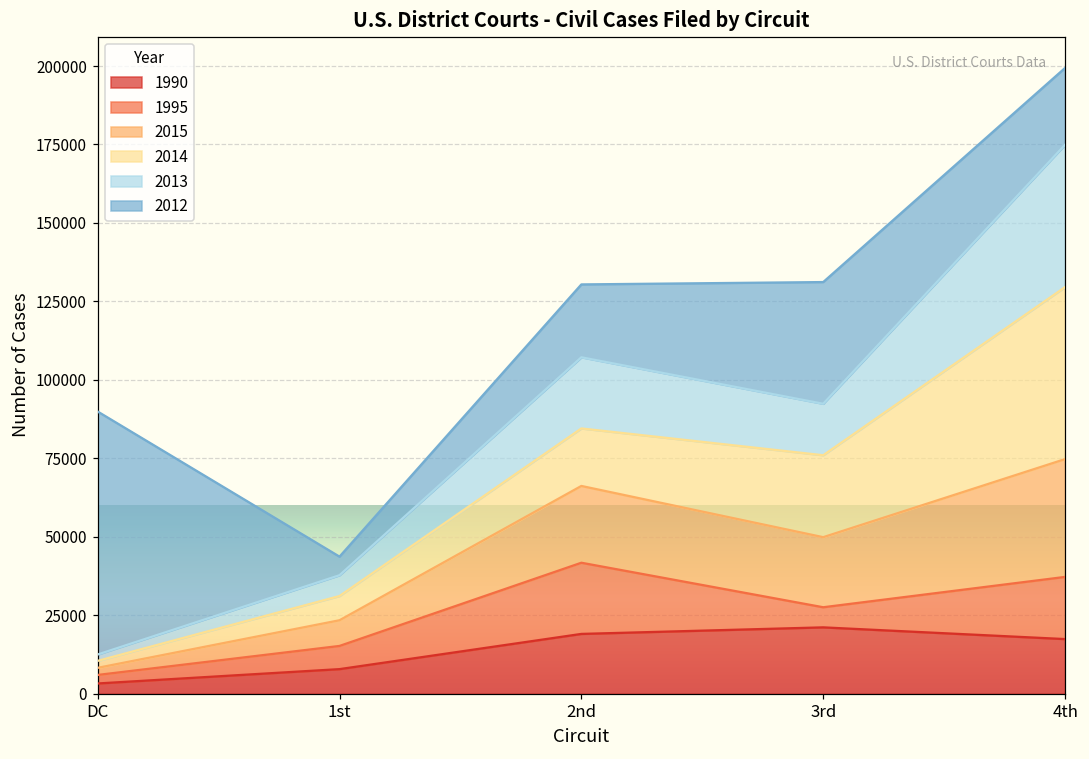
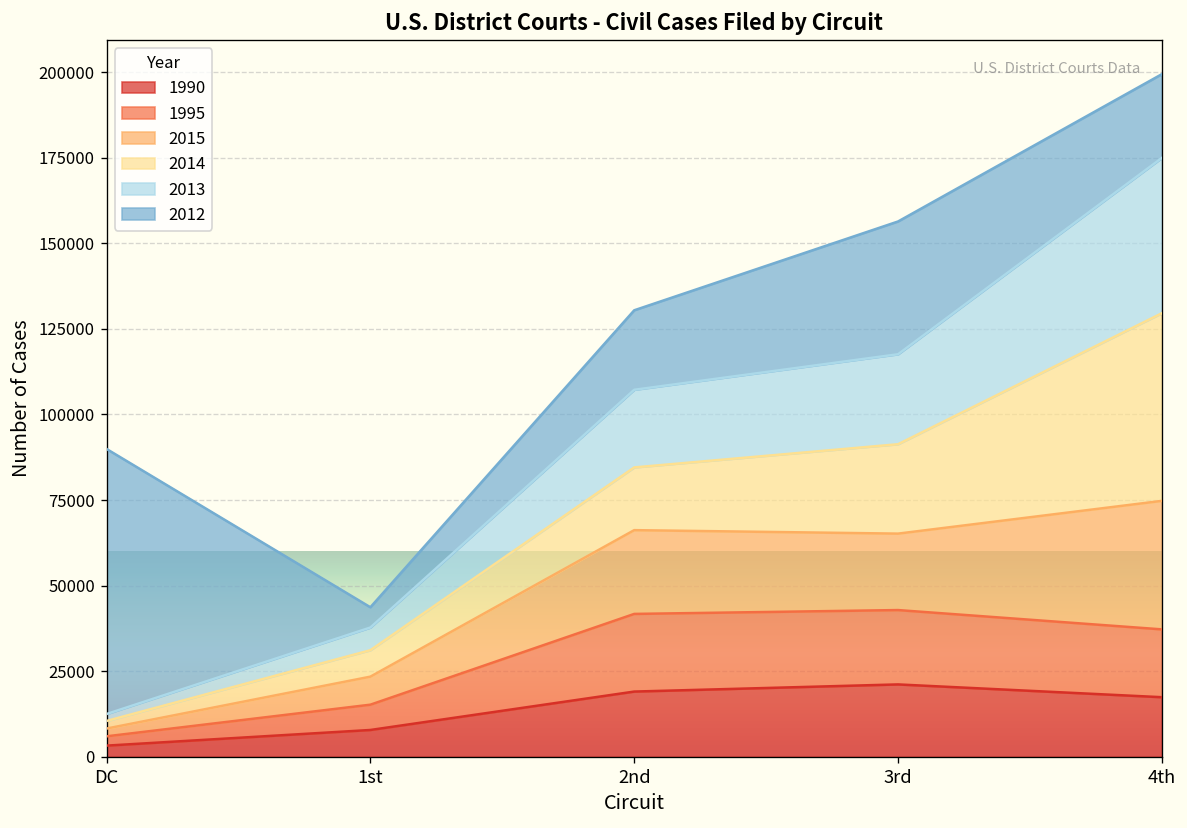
1995, 3rd: 6000 -> 22000
2013, 3rd: 16000 -> 26000
